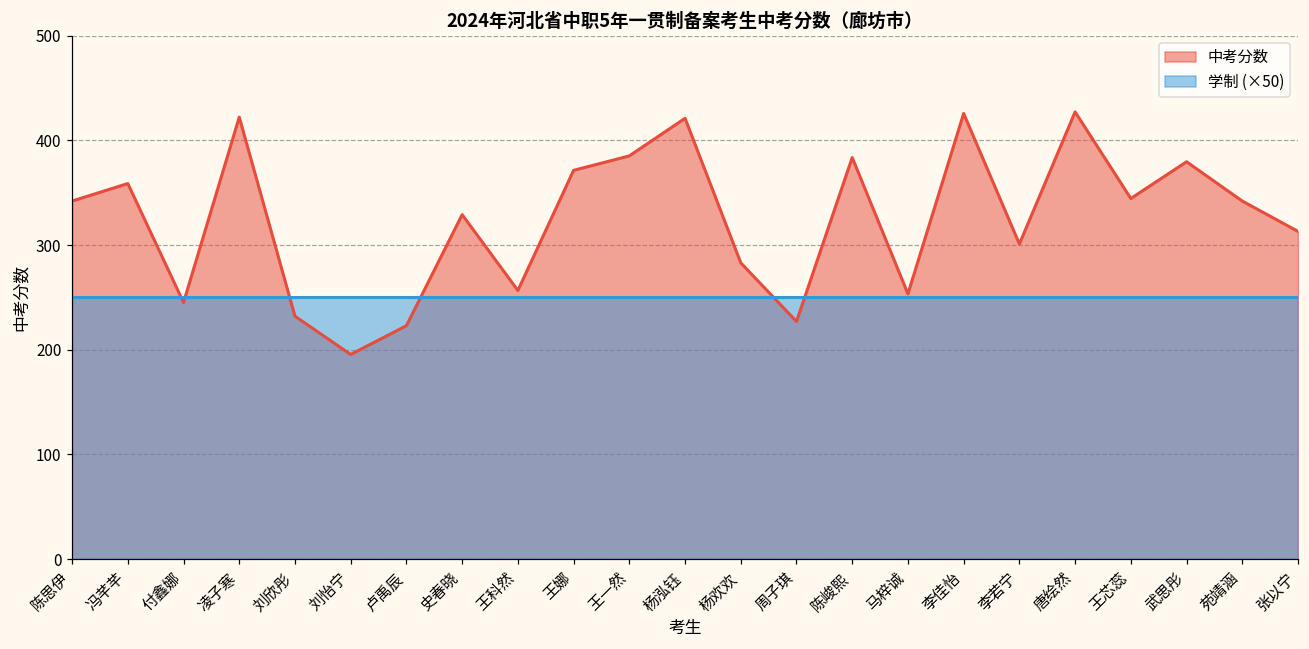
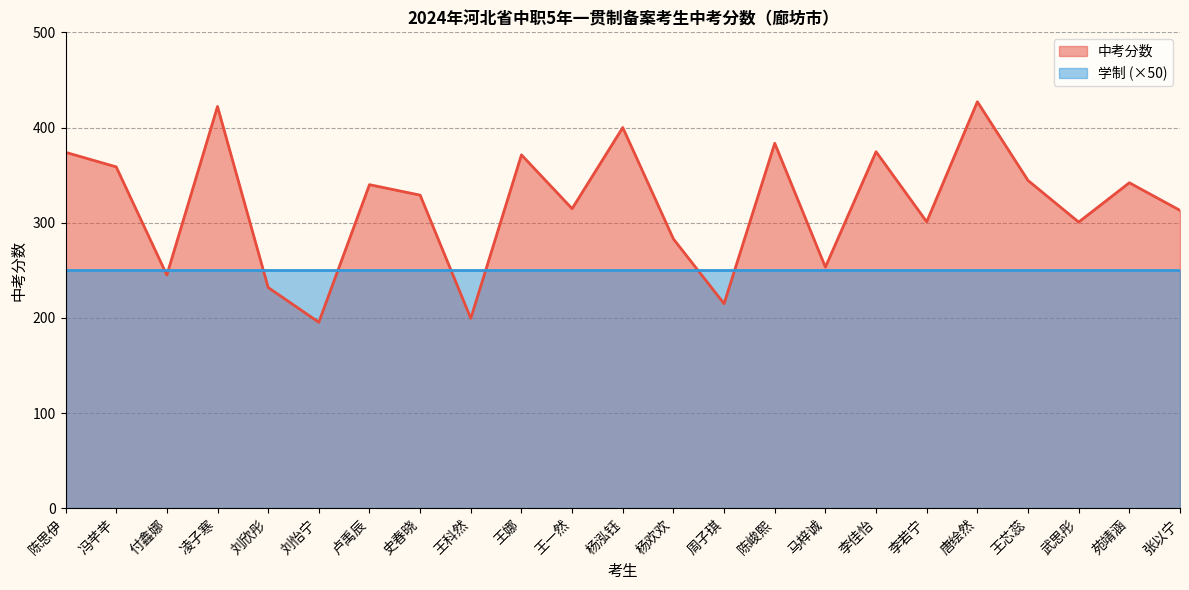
中考分数, 陈思伊: 340 -> 370
中考分数, 卢禹辰: 220 -> 340
中考分数, 王科然: 260 -> 200
中考分数, 王一然: 390 -> 310
中考分数, 杨泓钰: 420 -> 400
中考分数, 周子琪: 230 -> 220
中考分数, 李佳怡: 430 -> 370
中考分数, 武思彤: 380 -> 300
